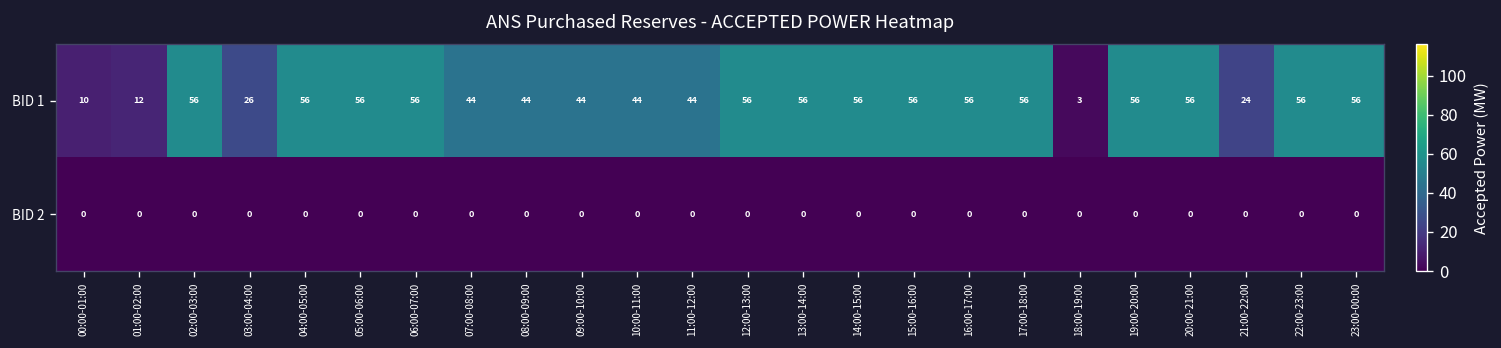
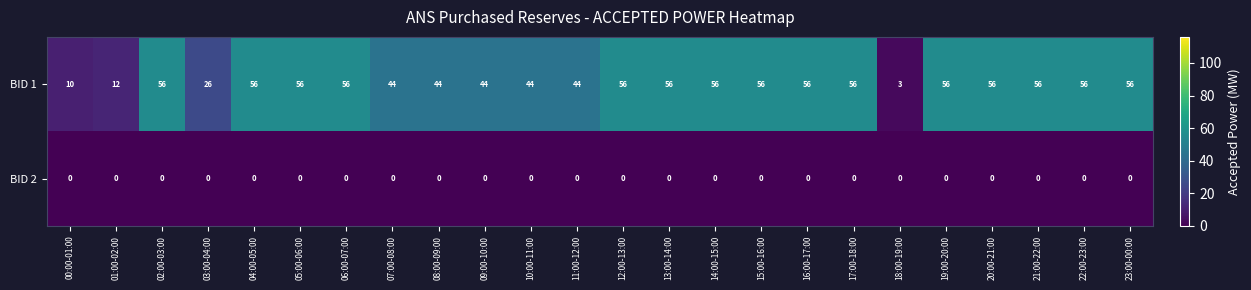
BID 1, 21:00-22:00: 24 -> 56
